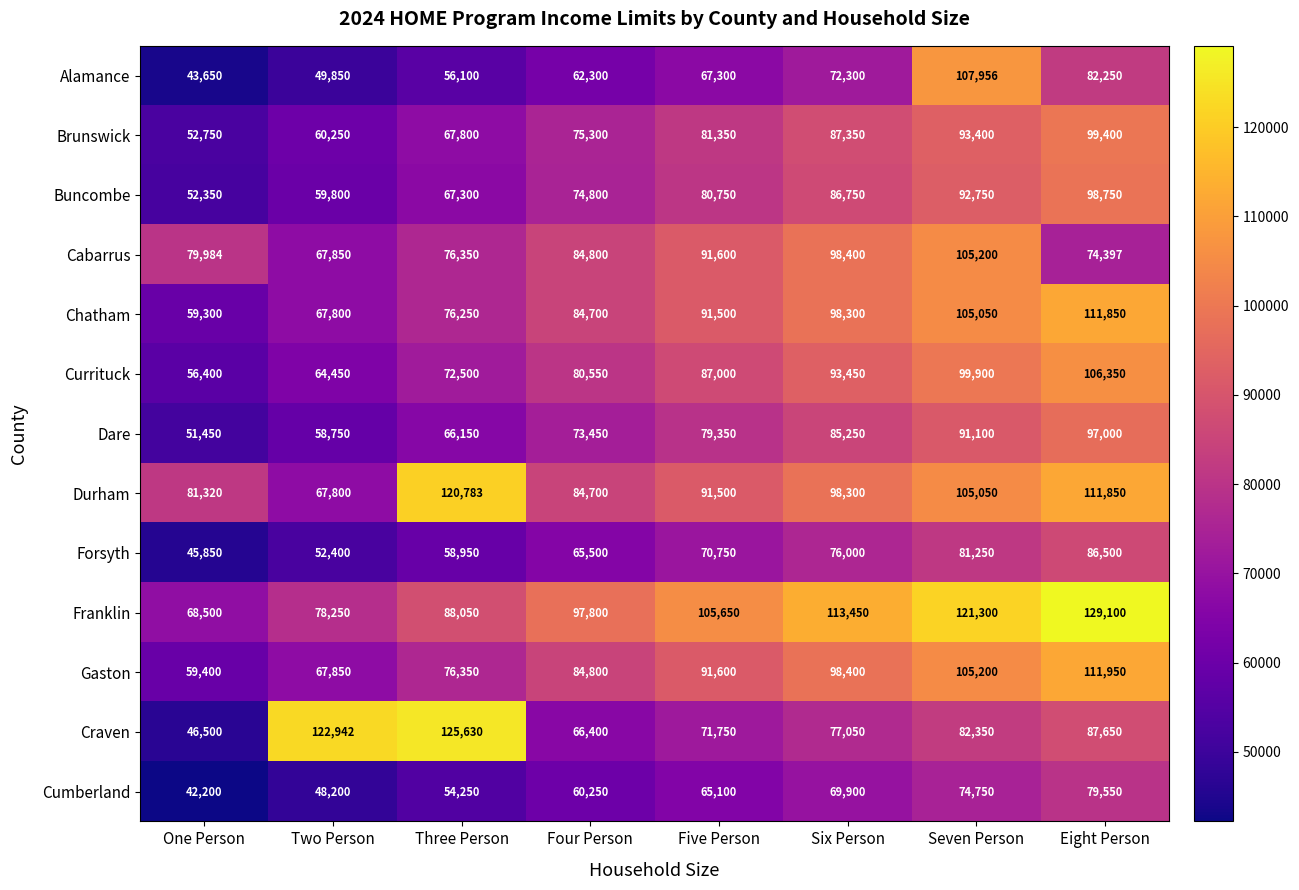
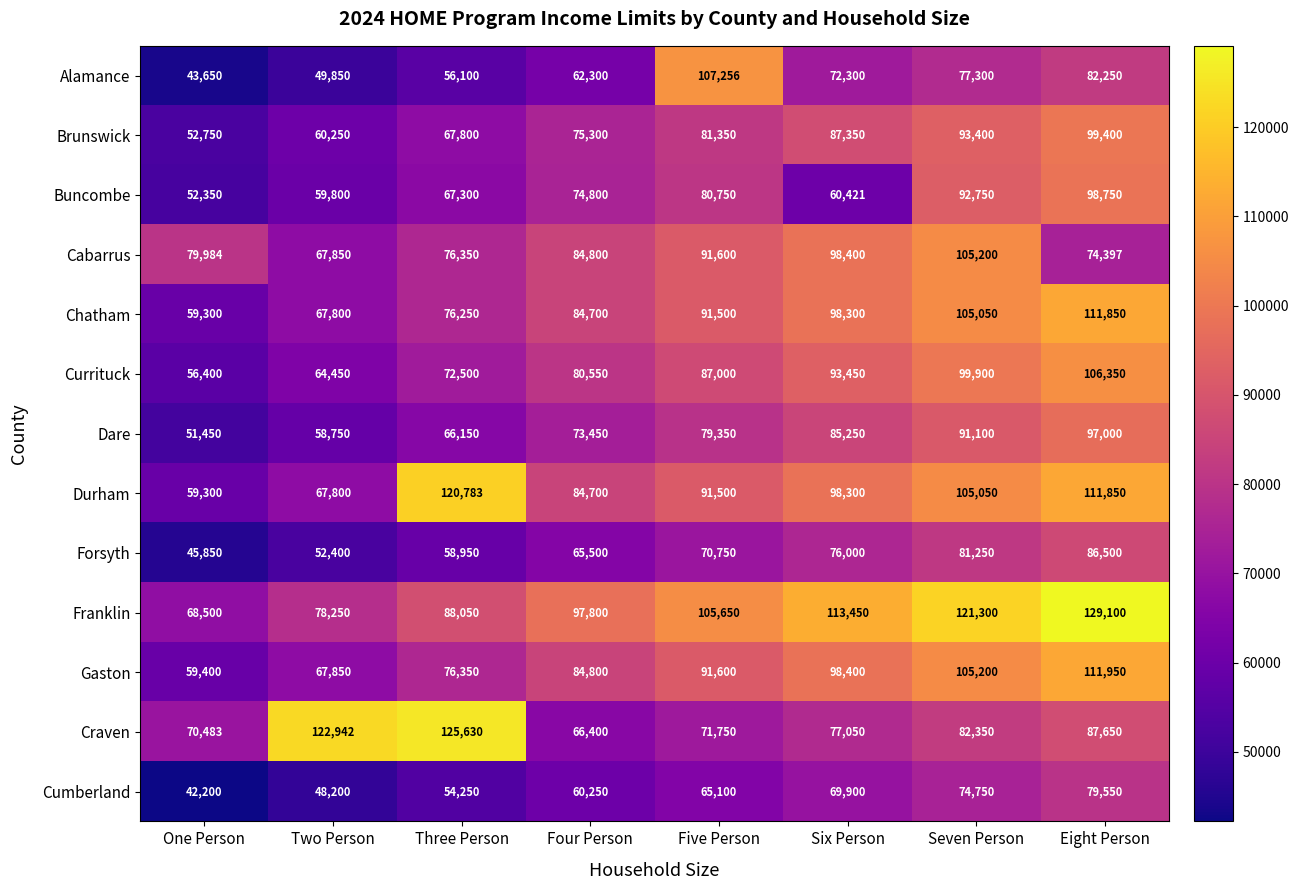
Alamance, Five Person: 67,300 -> 107,256
Alamance, Seven Person: 107,956 -> 77,300
Buncombe, Six Person: 86,750 -> 60,421
Durham, One Person: 81,320 -> 59,300
Craven, One Person: 46,500 -> 70,483
